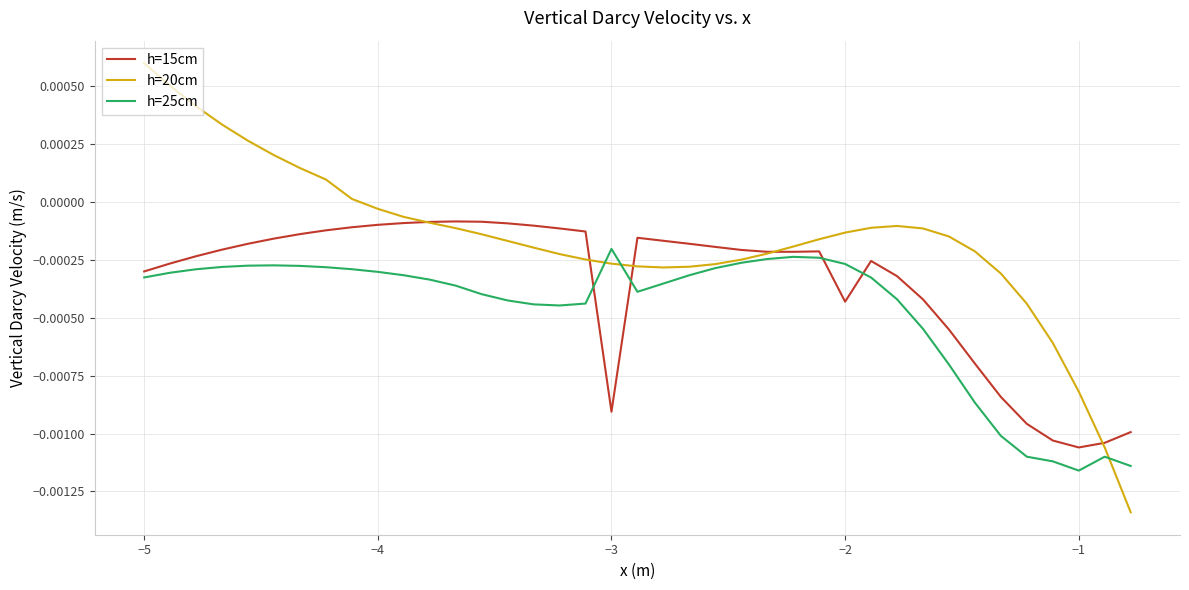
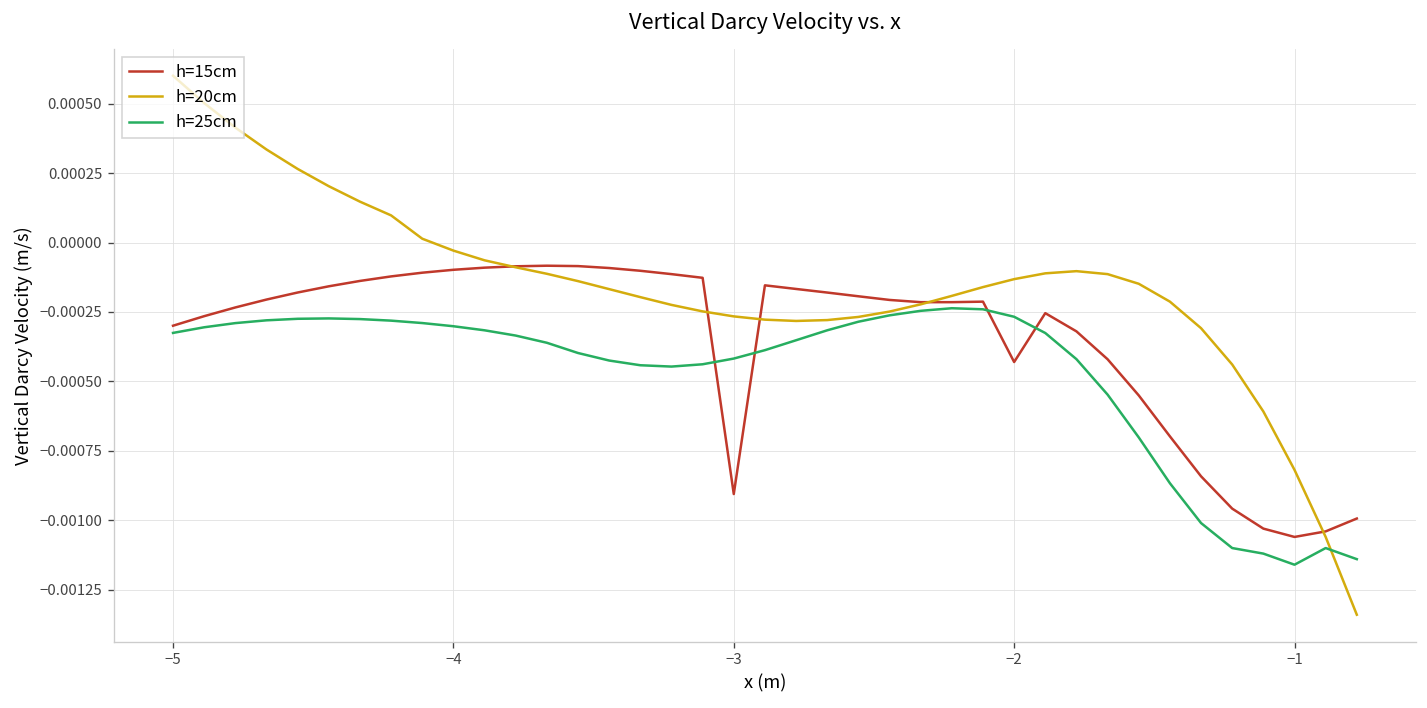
h=25cm, −3: -0.00020 -> -0.00042
